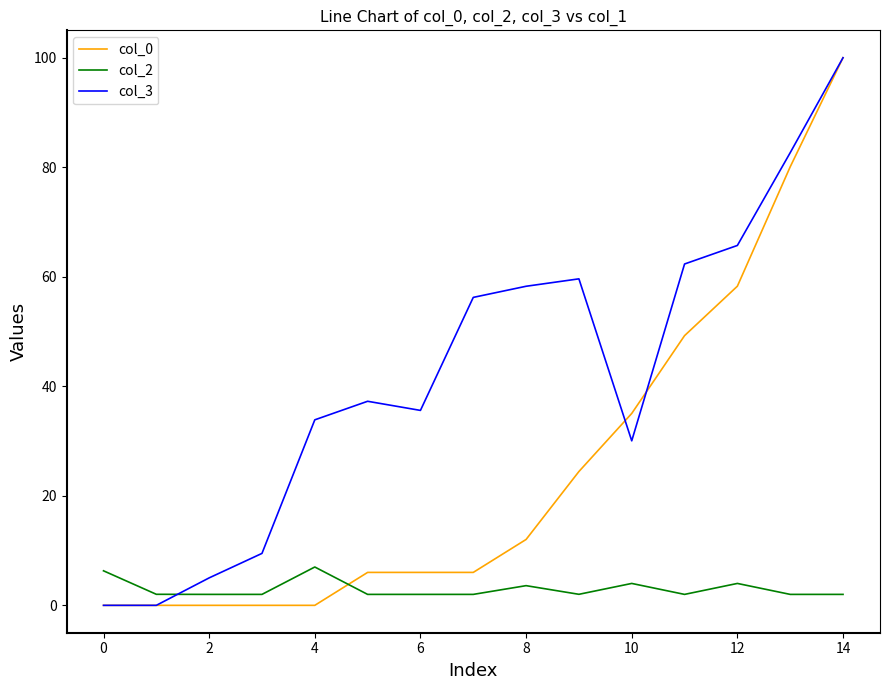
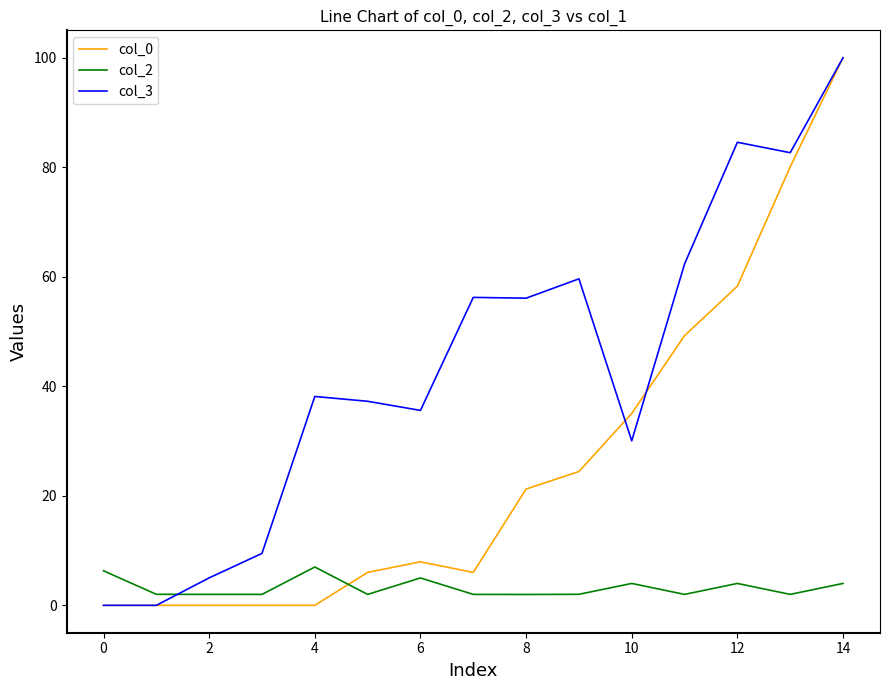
col_3, 4: 34 -> 38
col_0, 6: 6 -> 8
col_2, 6: 2 -> 5
col_0, 8: 12 -> 21
col_2, 8: 4 -> 2
col_3, 8: 58 -> 56
col_3, 12: 66 -> 85
col_2, 14: 2 -> 4
